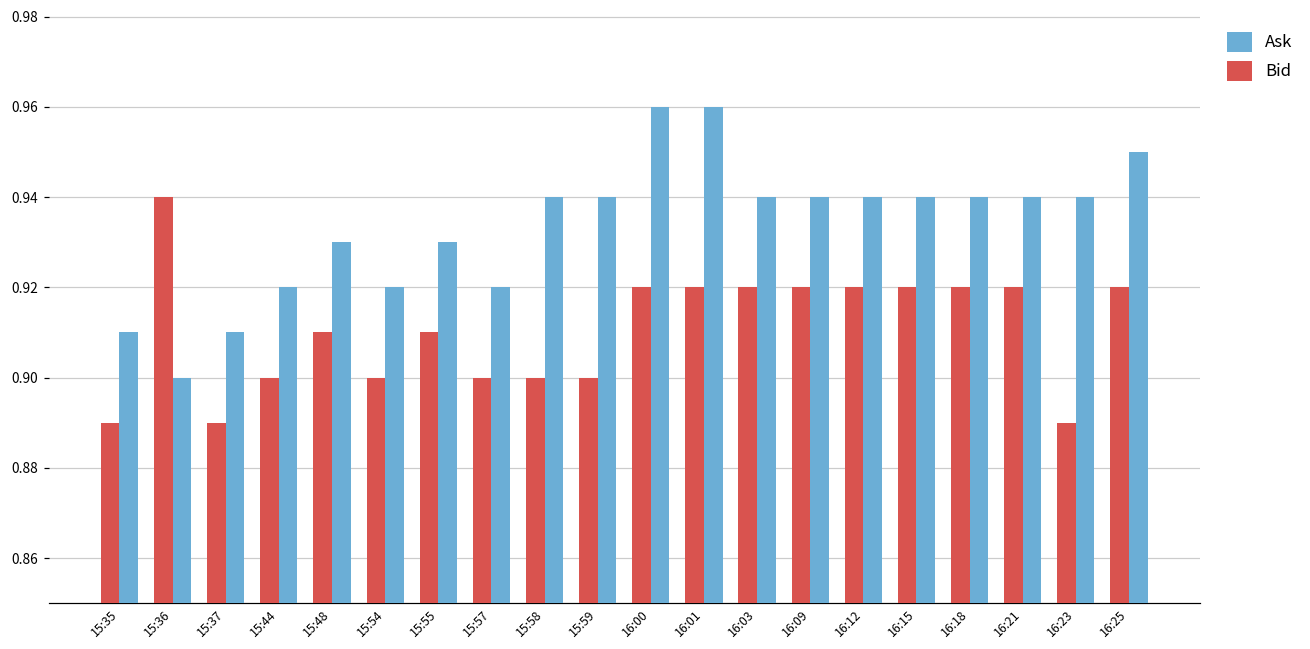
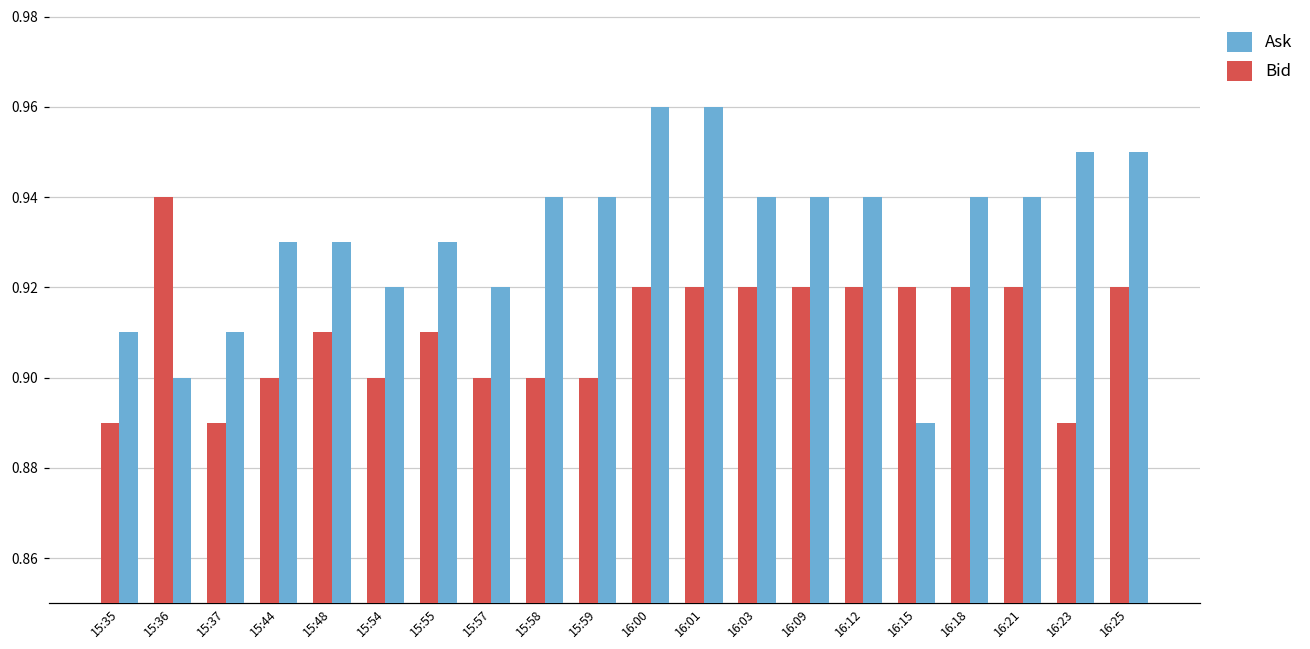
Ask, 15:44: 0.92 -> 0.93
Ask, 16:15: 0.94 -> 0.89
Ask, 16:23: 0.94 -> 0.95
